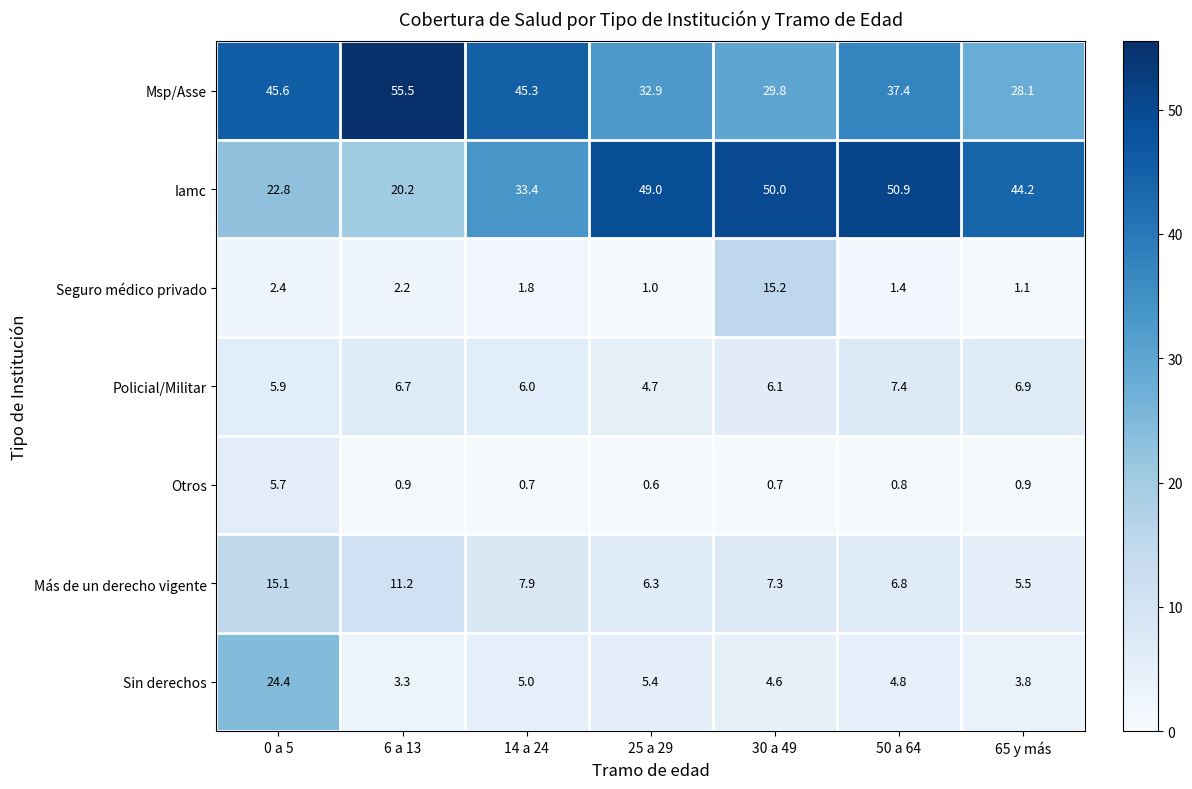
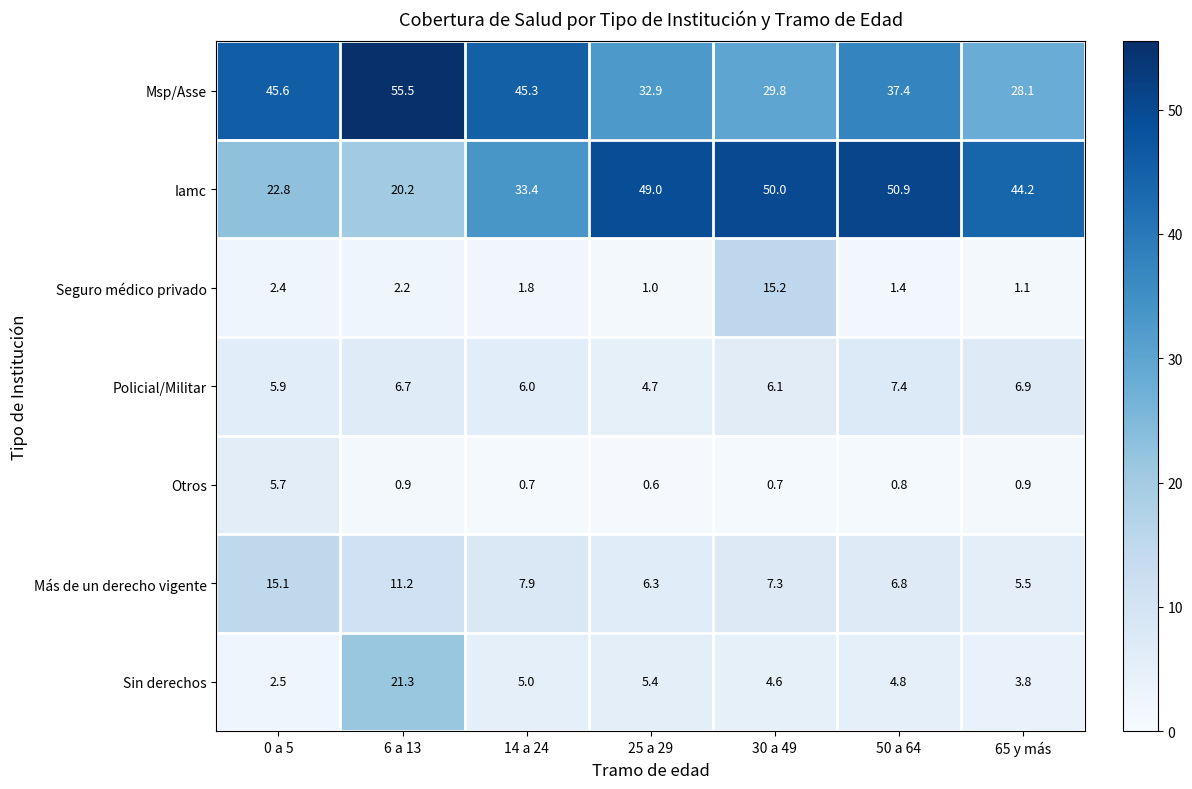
Sin derechos, 0 a 5: 24.4 -> 2.5
Sin derechos, 6 a 13: 3.3 -> 21.3
